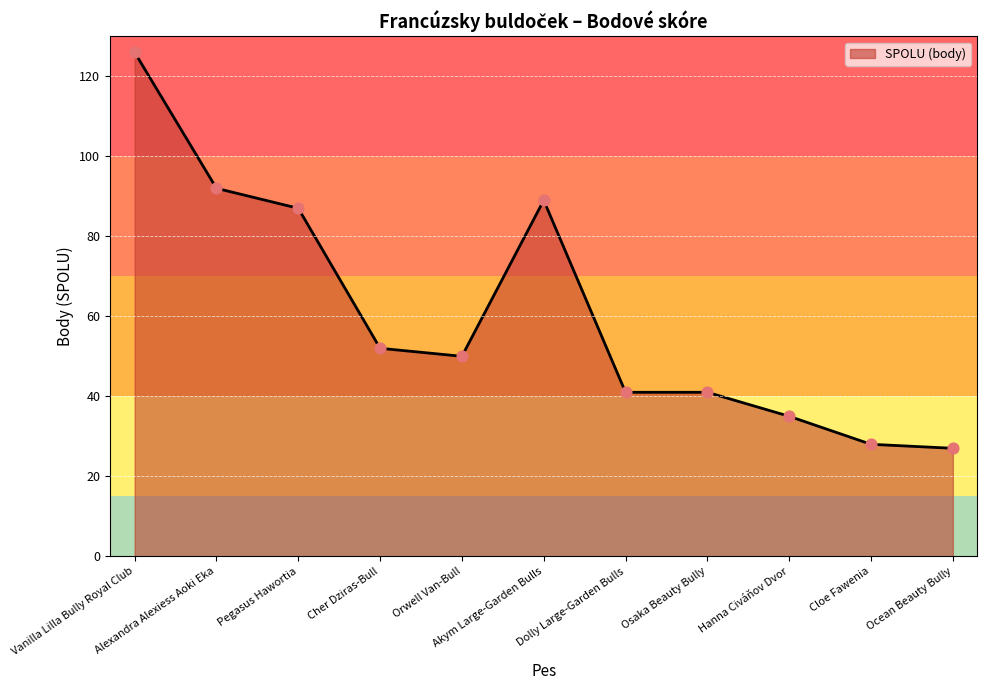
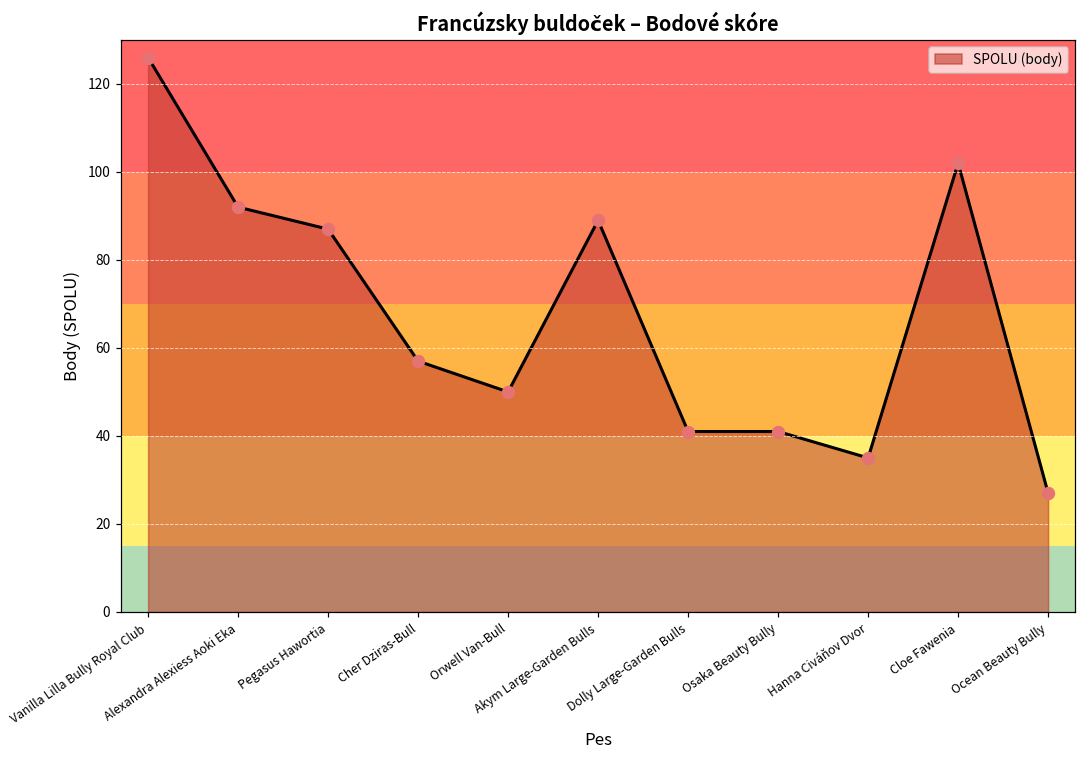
Cher Dziras-Bull: 52 -> 57
Cloe Fawenia: 28 -> 102
